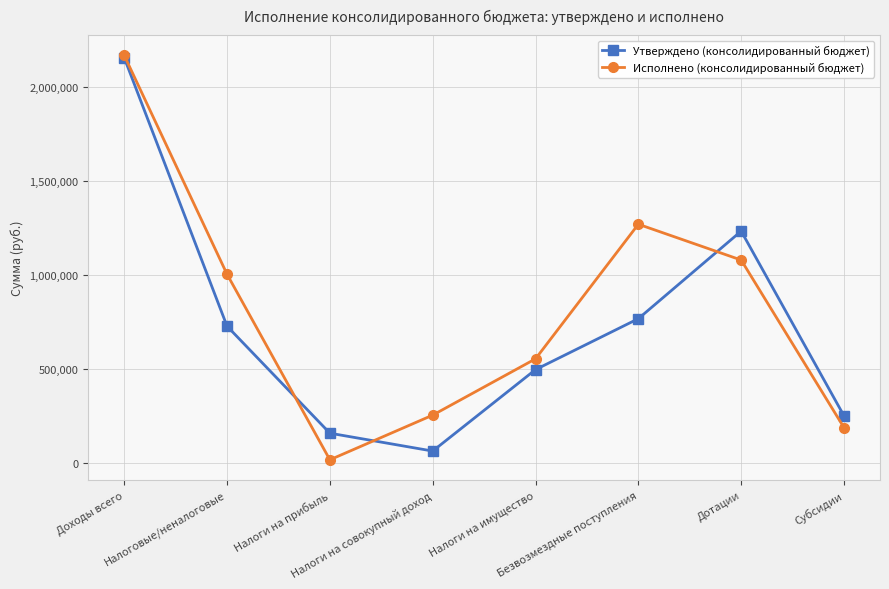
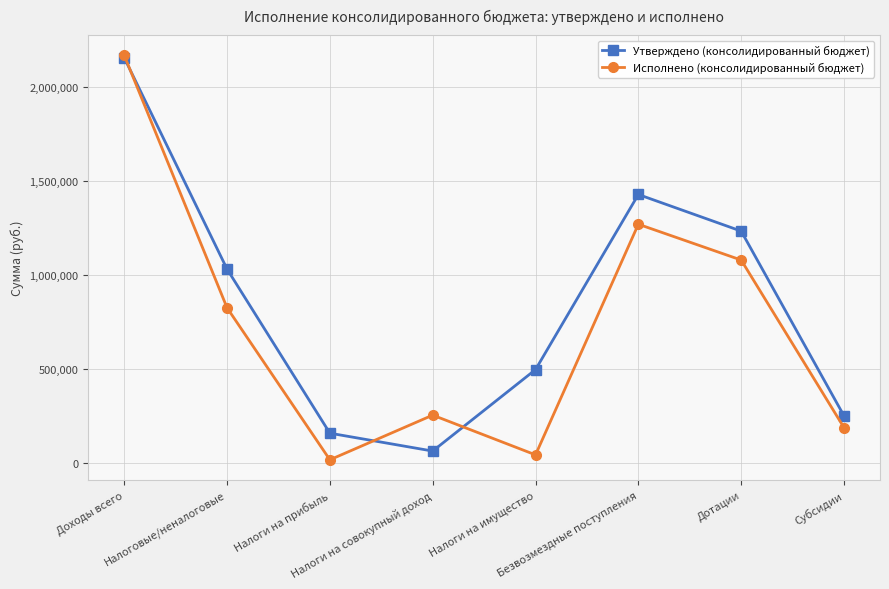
Утверждено (консолидированный бюджет), Налоговые/неналоговые: 730,000 -> 1,030,000
Исполнено (консолидированный бюджет), Налоговые/неналоговые: 1,000,000 -> 830,000
Исполнено (консолидированный бюджет), Налоги на имущество: 550,000 -> 40,000
Утверждено (консолидированный бюджет), Безвозмездные поступления: 770,000 -> 1,430,000
